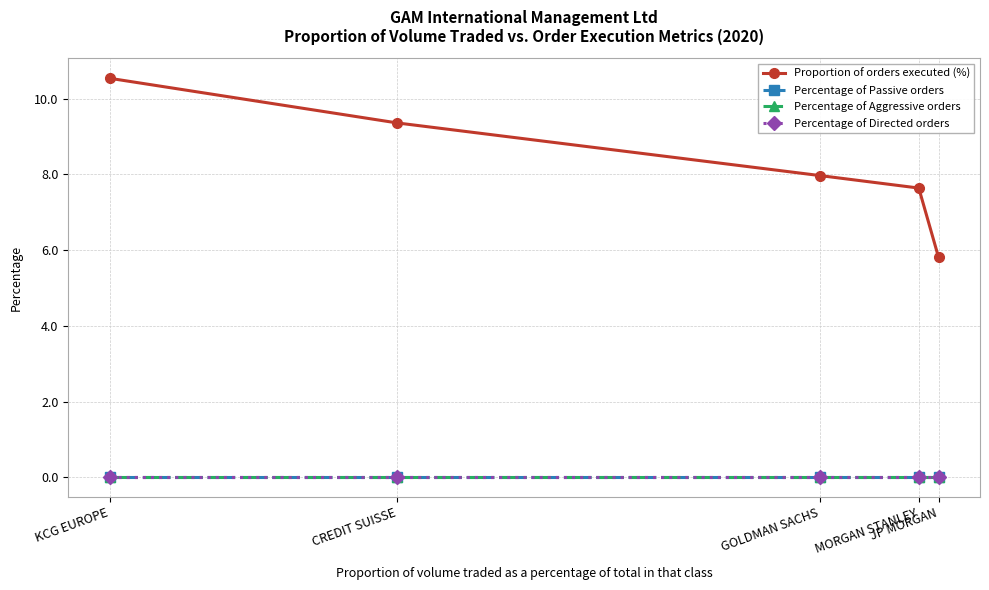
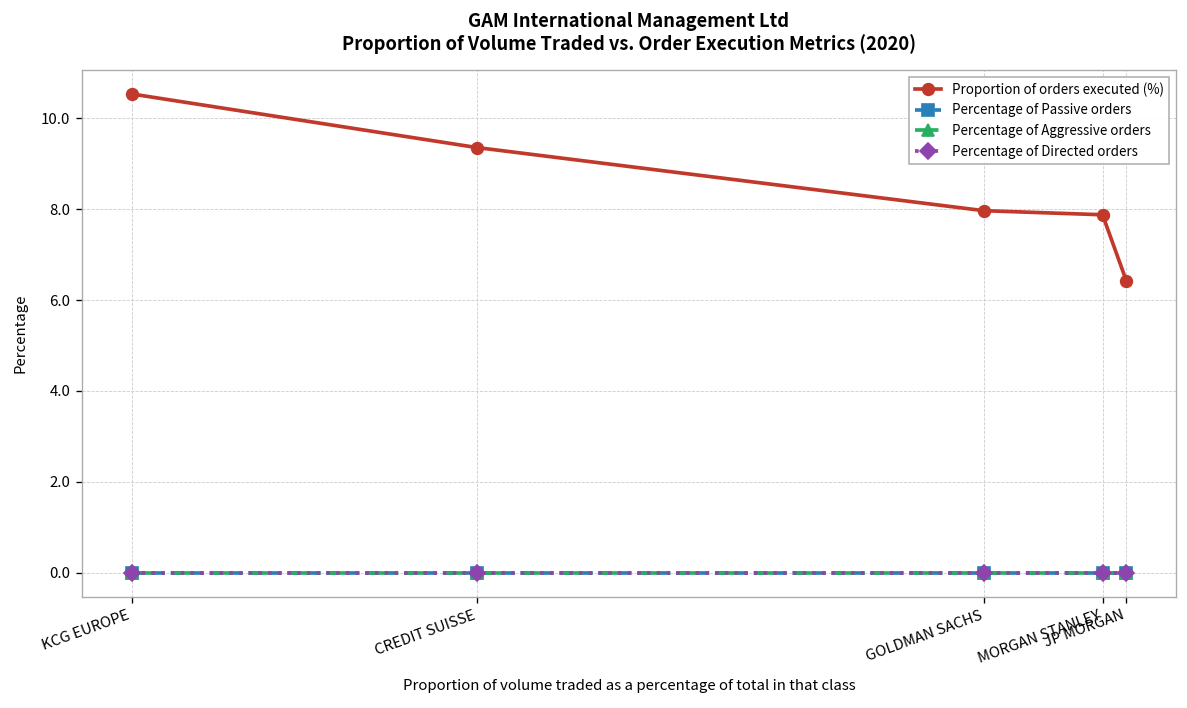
Proportion of orders executed (%), MORGAN STANLEY: 7.6 -> 7.9
Proportion of orders executed (%), JP MORGAN: 5.8 -> 6.4
